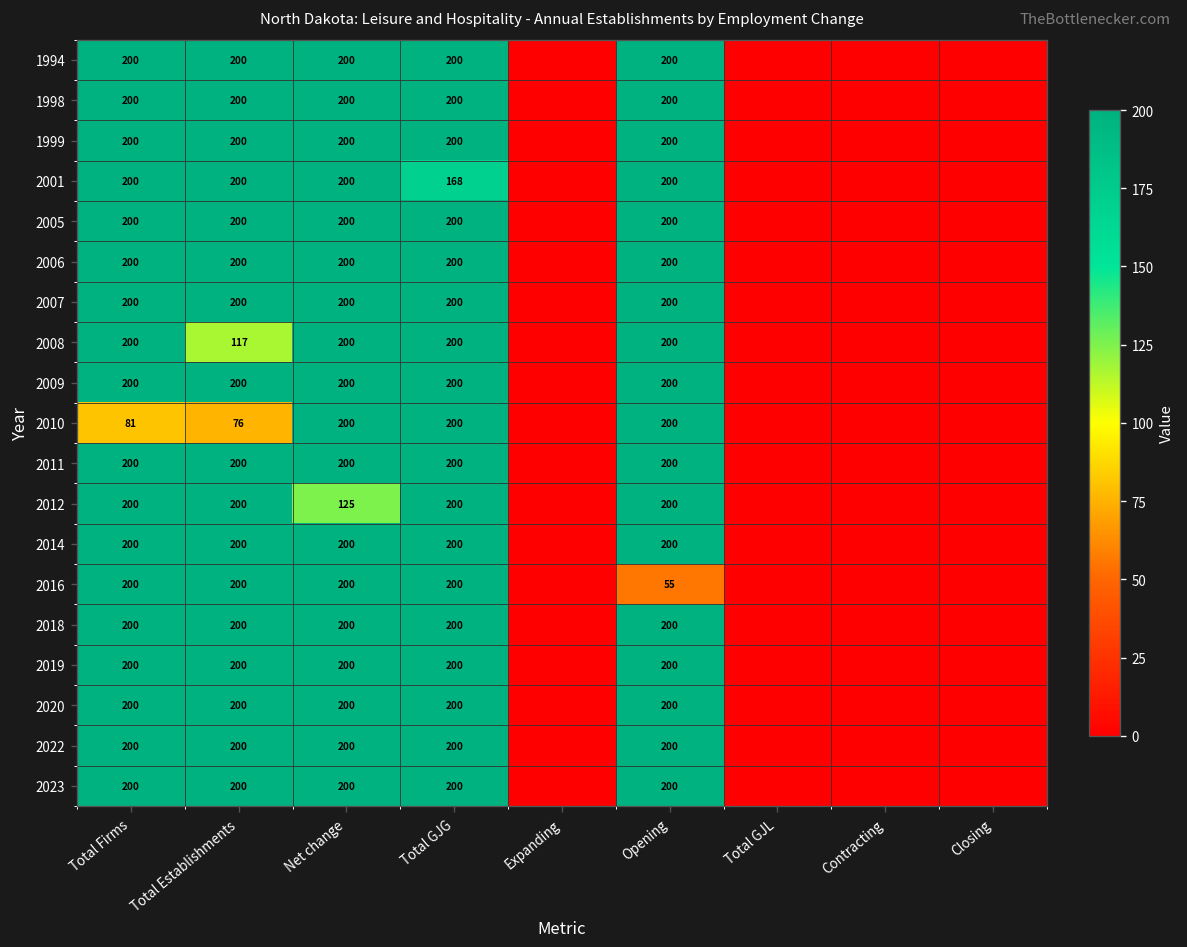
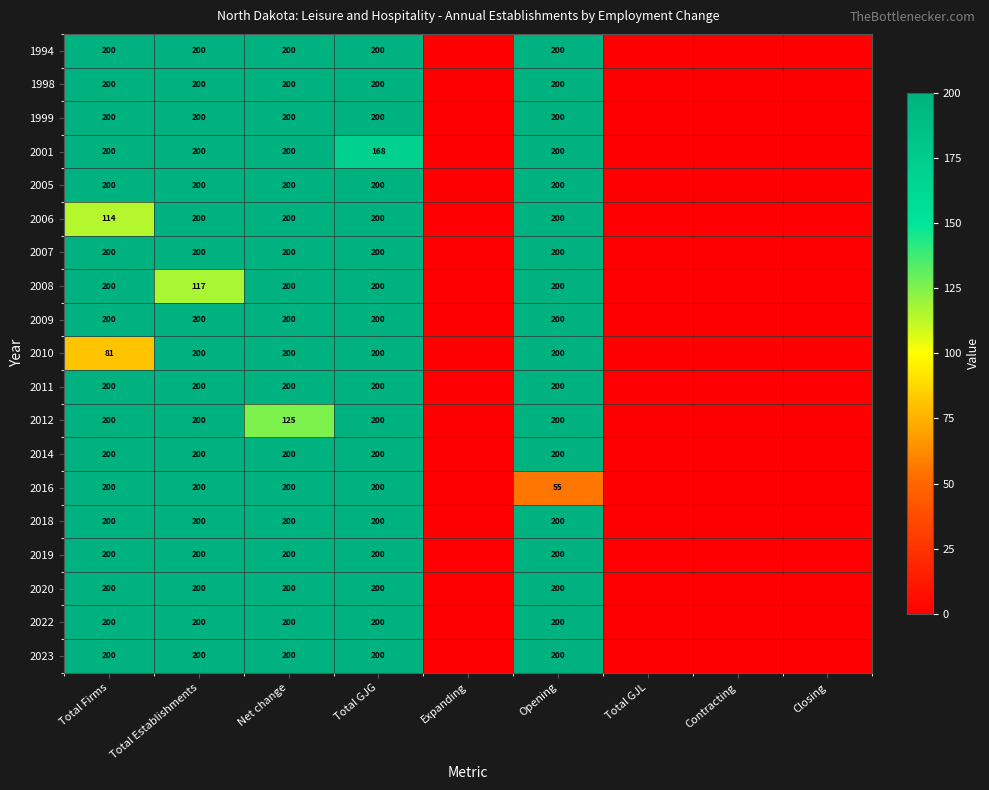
2006, Total Firms: 200 -> 114
2010, Total Establishments: 76 -> 200
